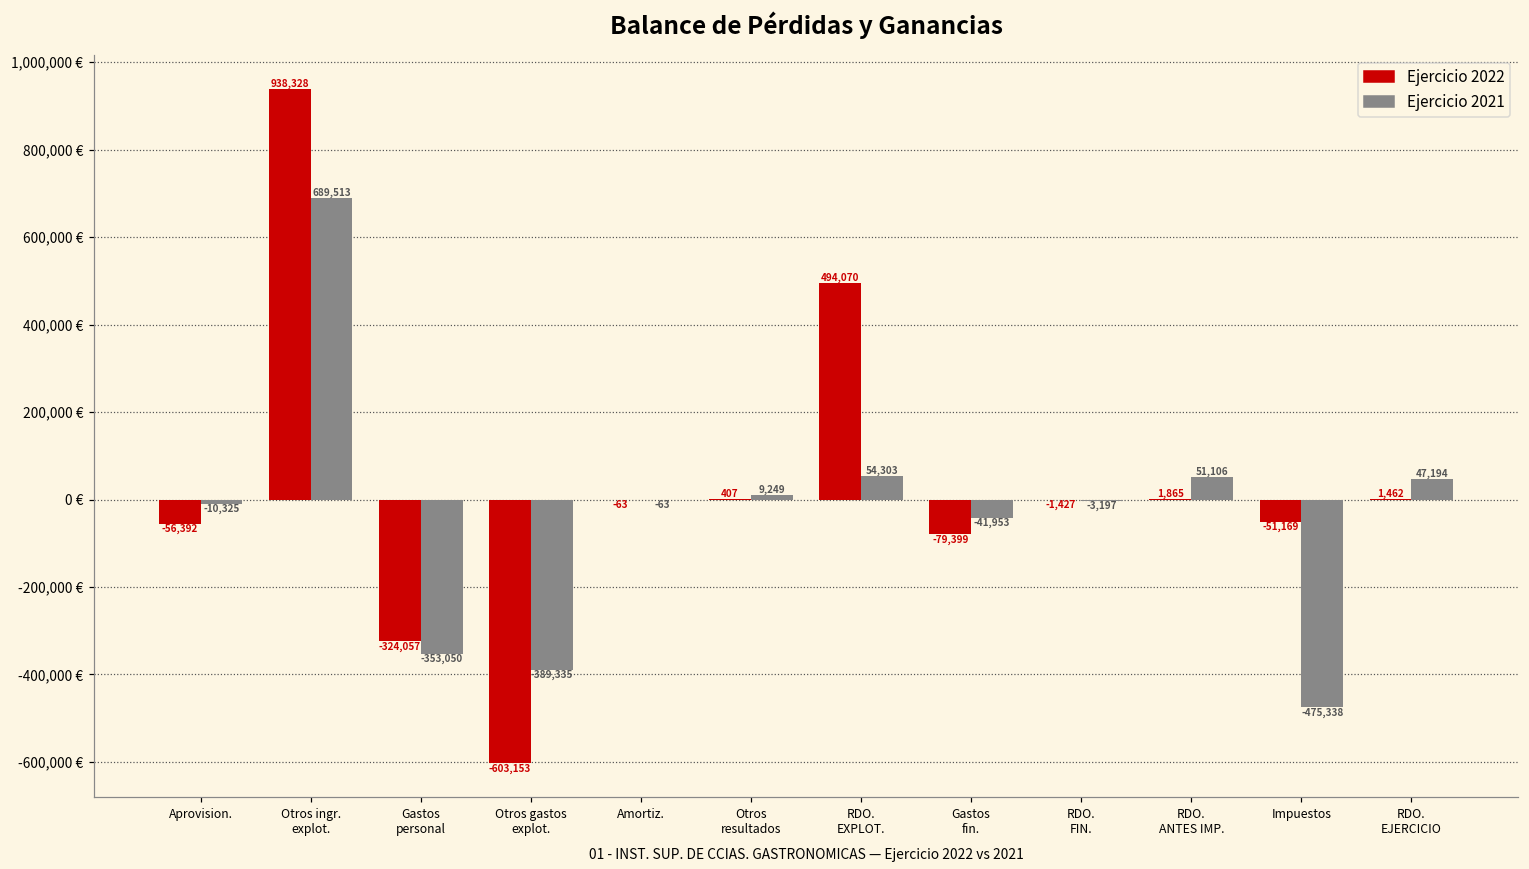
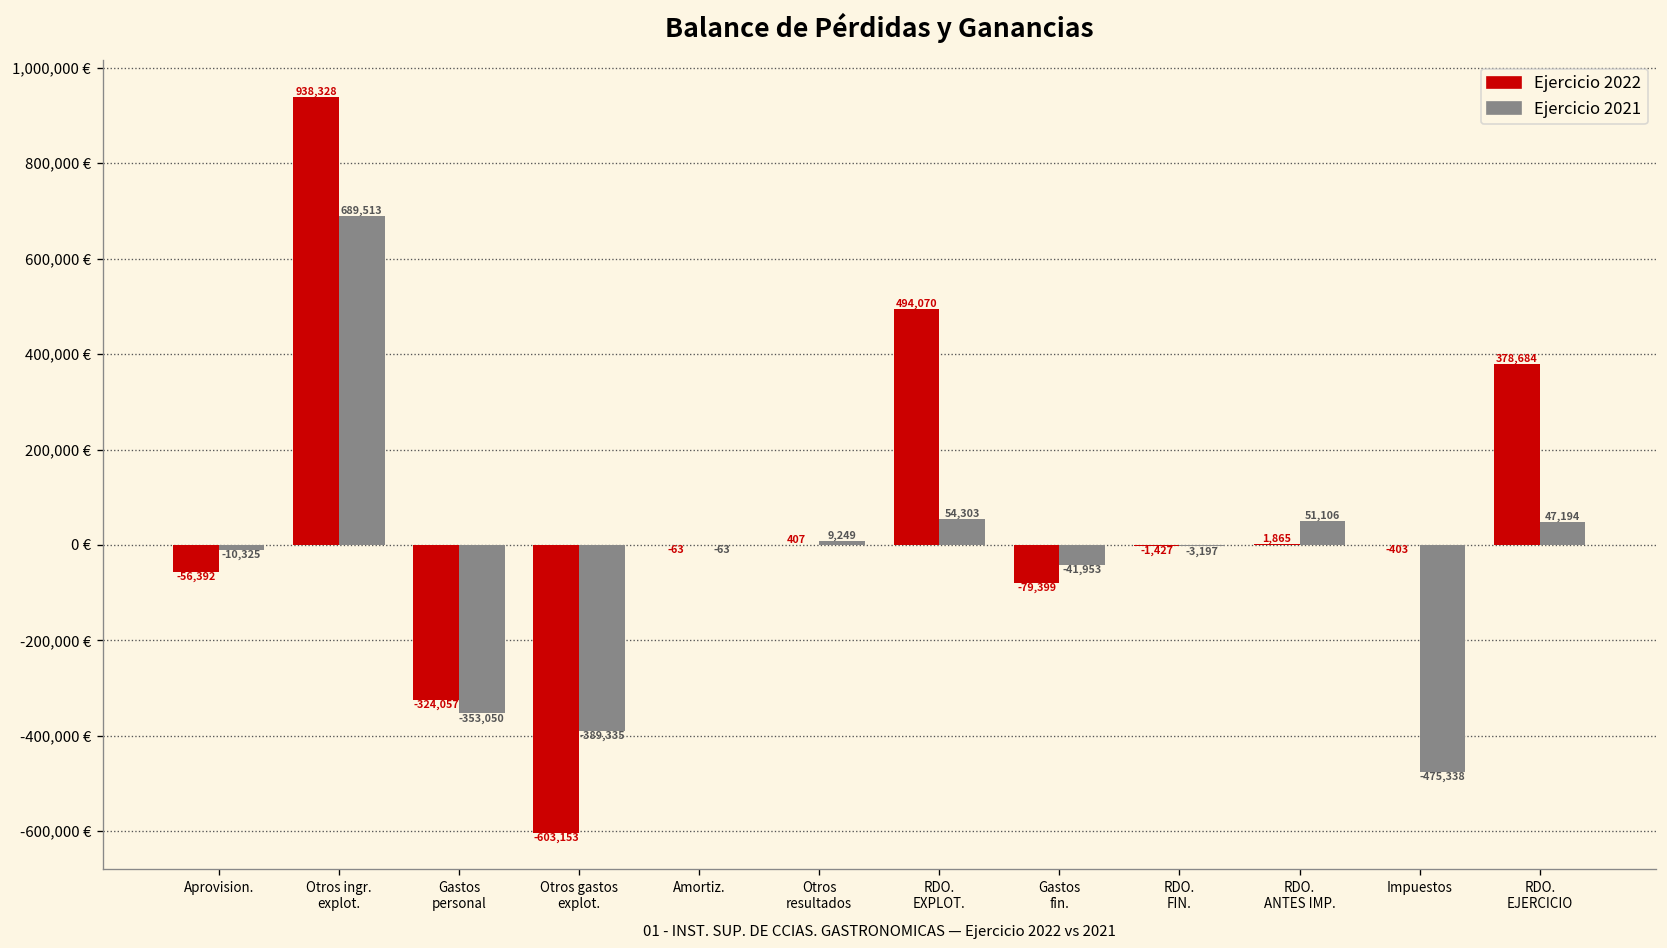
Ejercicio 2022, Impuestos: -51,169 -> -403
Ejercicio 2022, RDO. EJERCICIO: 1,462 -> 378,684
